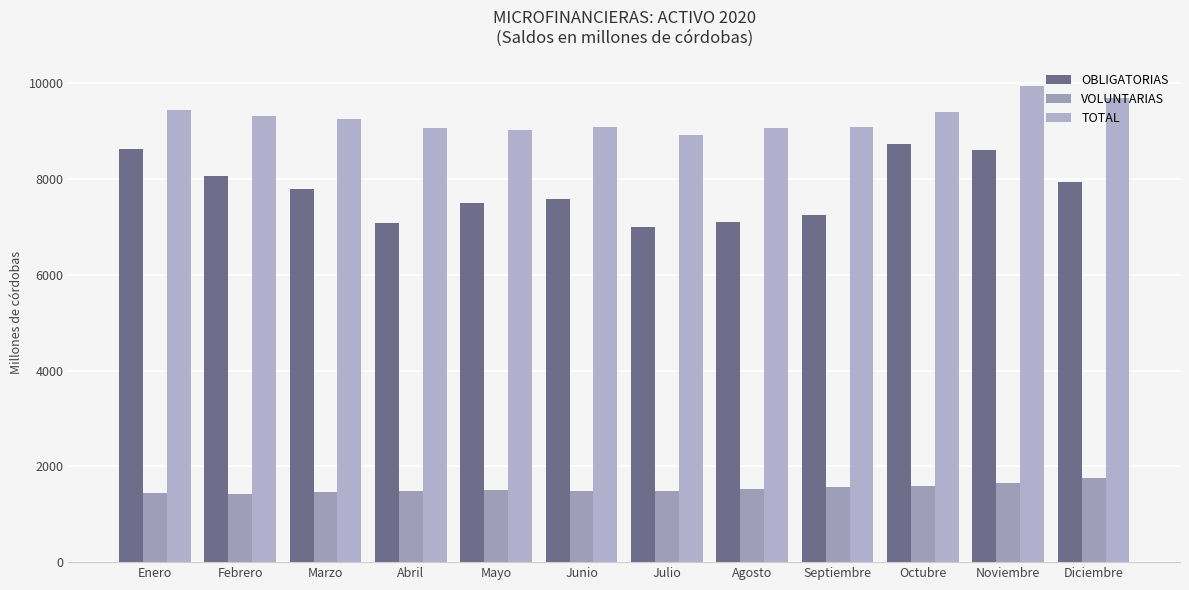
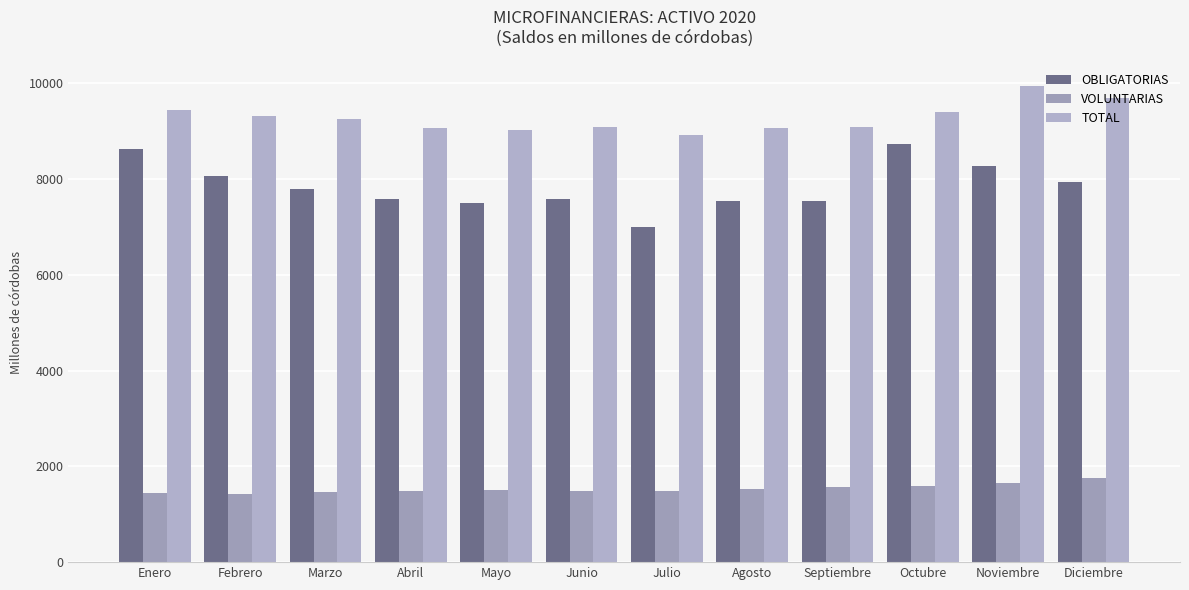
OBLIGATORIAS, Abril: 7100 -> 7600
OBLIGATORIAS, Agosto: 7100 -> 7500
OBLIGATORIAS, Septiembre: 7200 -> 7500
OBLIGATORIAS, Noviembre: 8600 -> 8300
